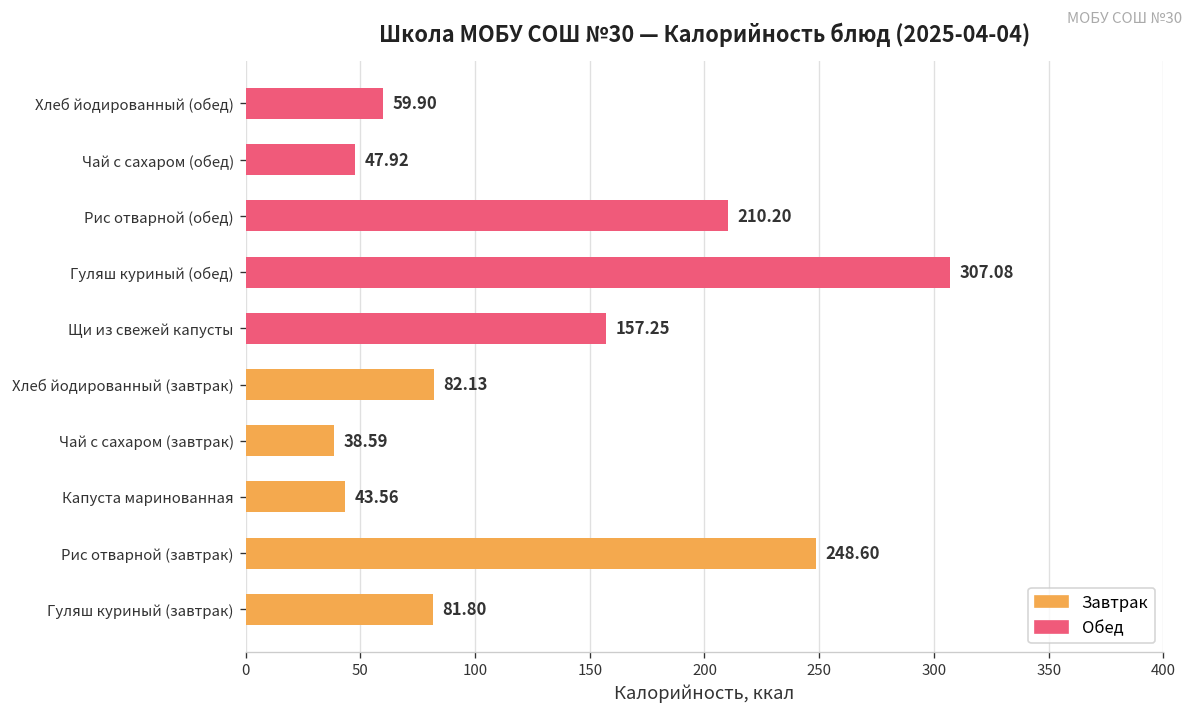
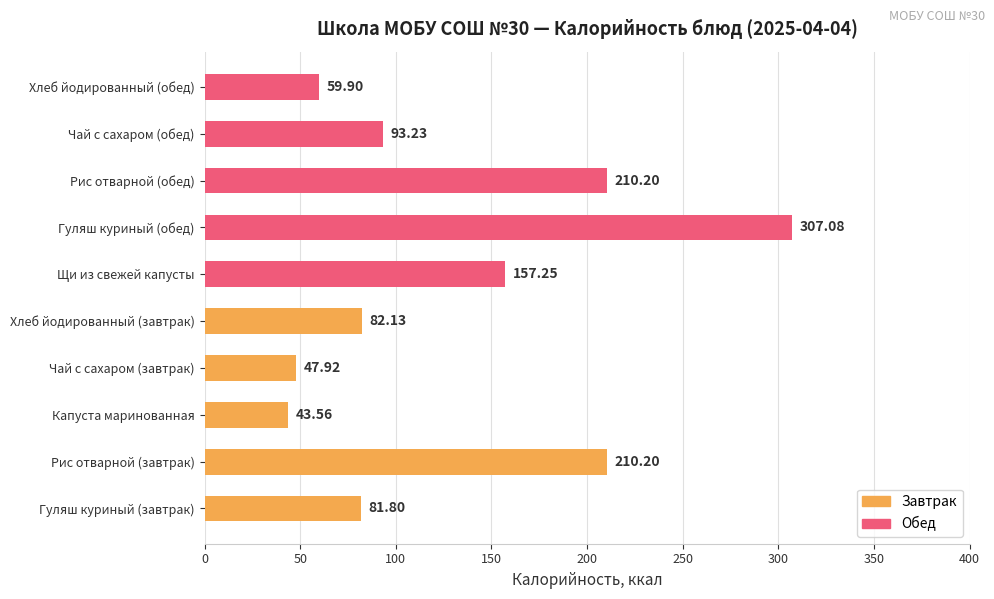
Чай с сахаром (обед): 47.92 -> 93.23
Чай с сахаром (завтрак): 38.59 -> 47.92
Рис отварной (завтрак): 248.60 -> 210.20
